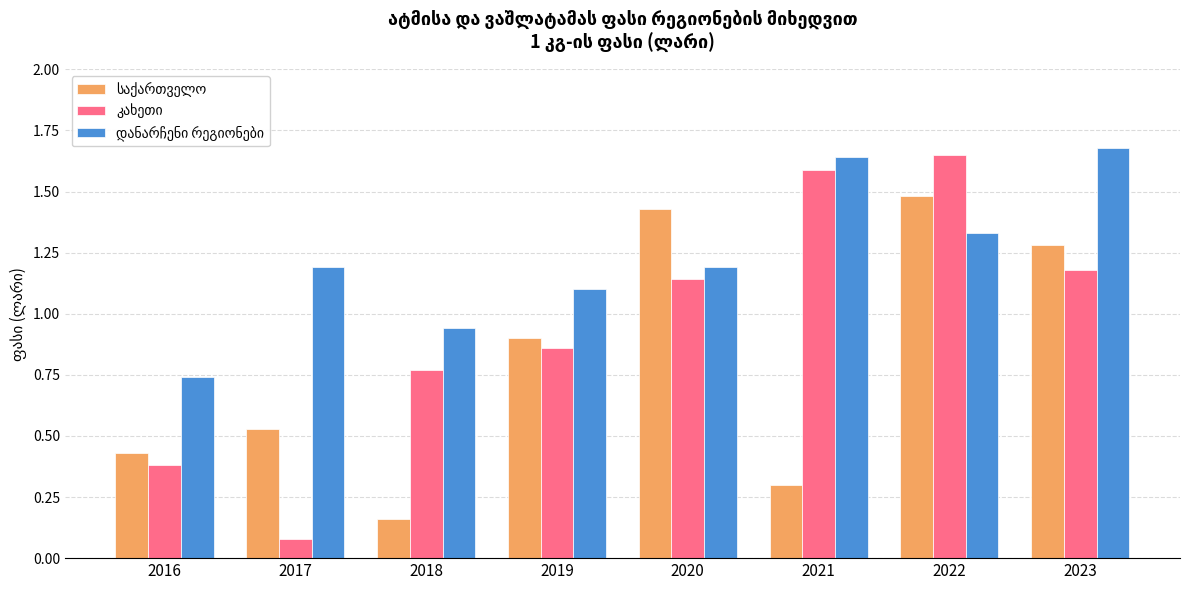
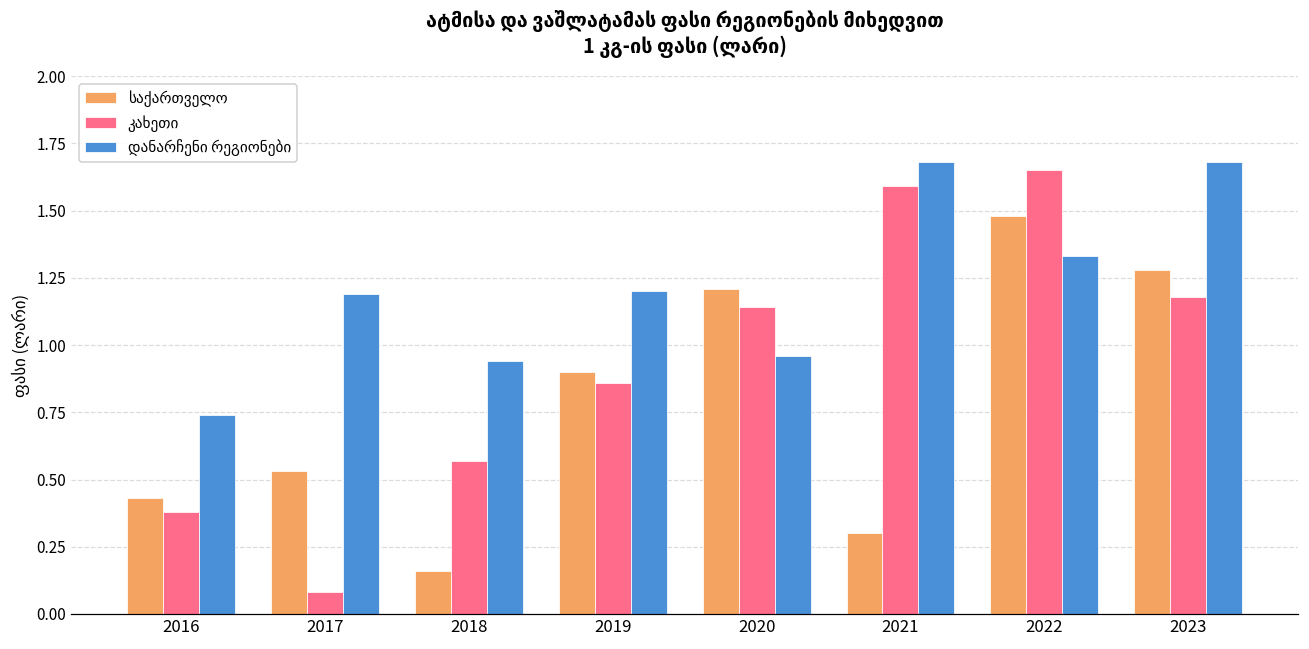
კახეთი, 2018: 0.77 -> 0.57
დანარჩენი რეგიონები, 2019: 1.1 -> 1.2
საქართველო, 2020: 1.43 -> 1.21
დანარჩენი რეგიონები, 2020: 1.19 -> 0.96
დანარჩენი რეგიონები, 2021: 1.64 -> 1.68
